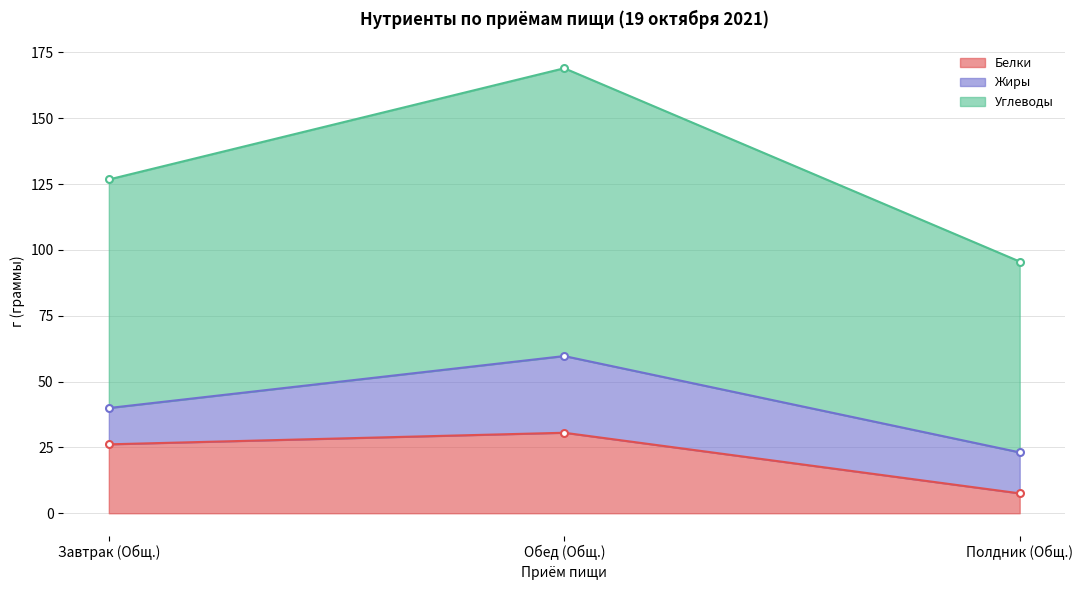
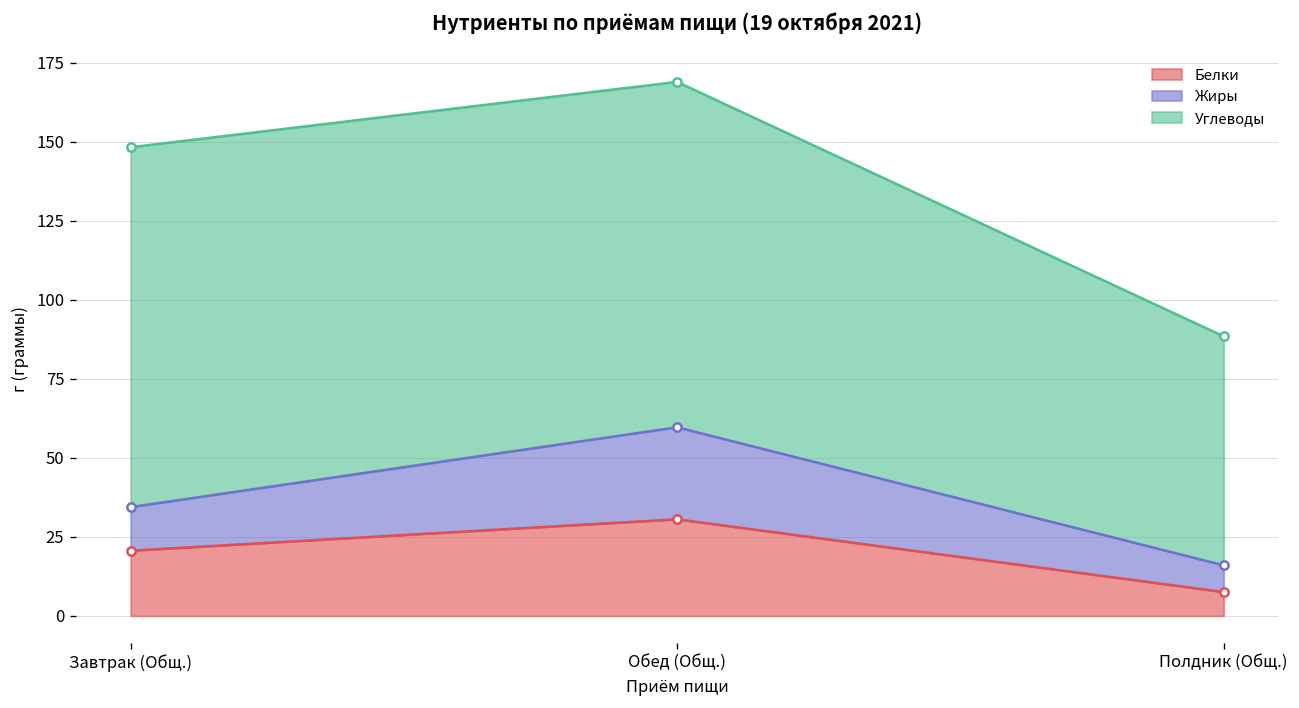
Белки, Завтрак (Общ.): 26 -> 21
Углеводы, Завтрак (Общ.): 87 -> 114
Жиры, Полдник (Общ.): 16 -> 8
